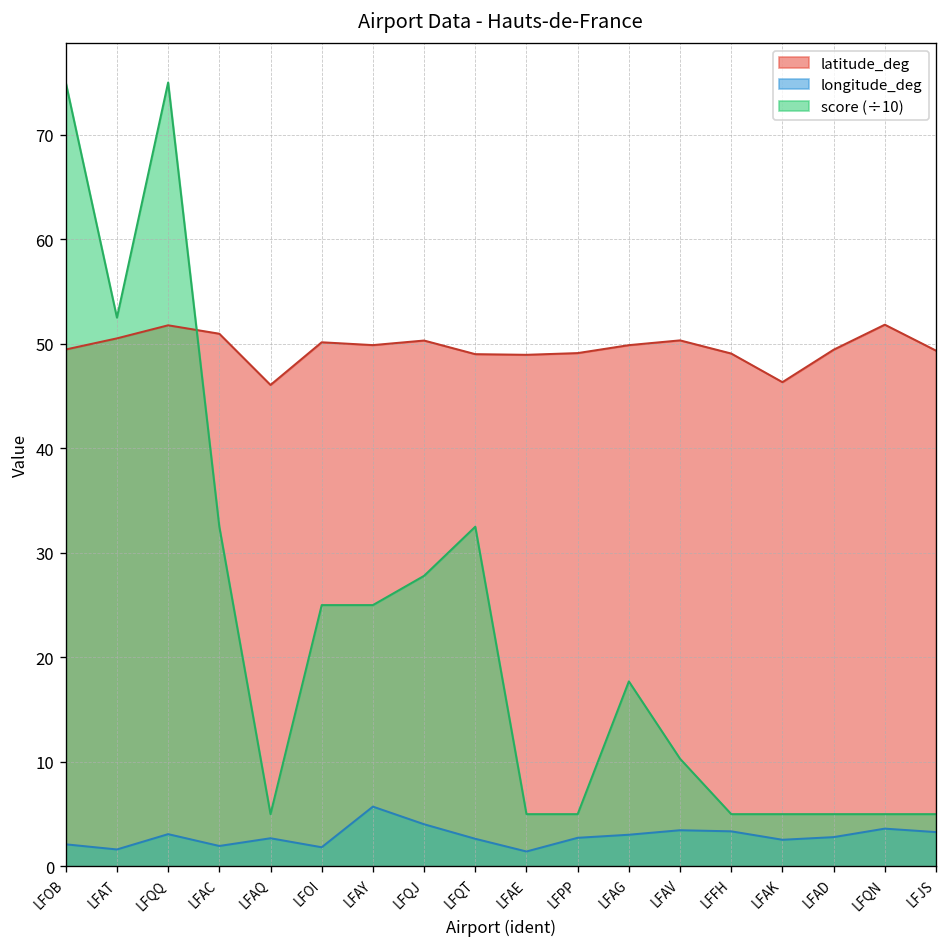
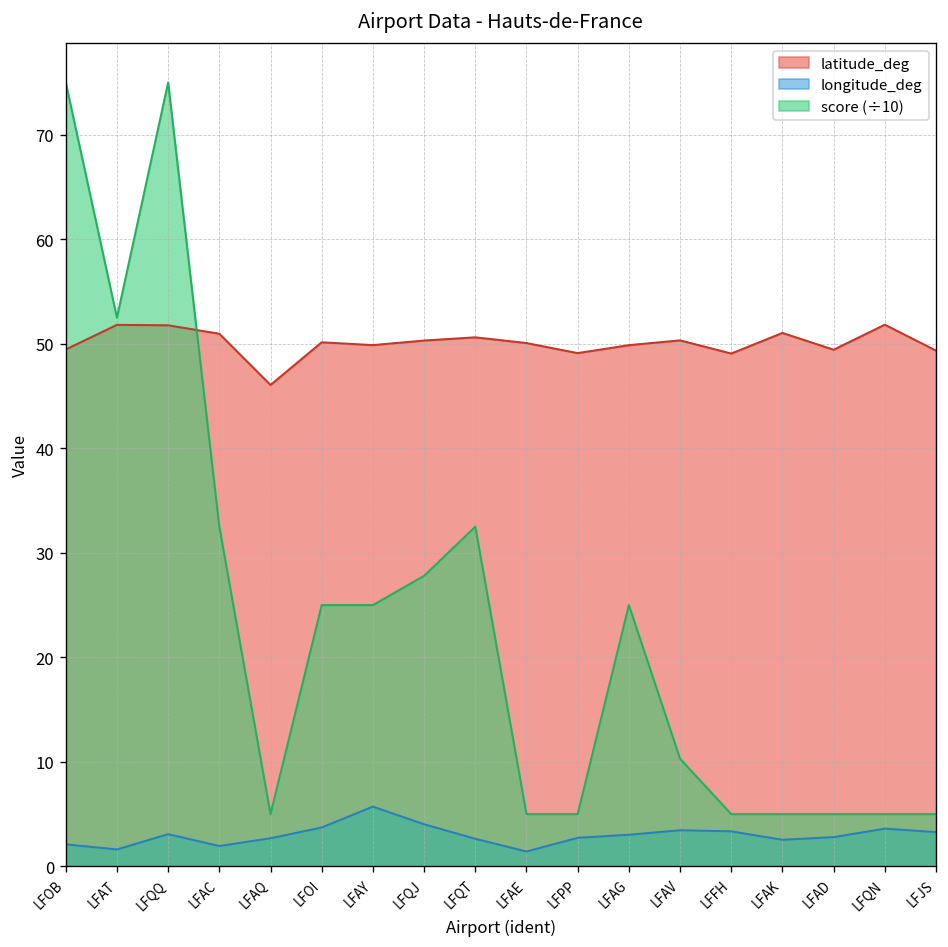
latitude_deg, LFAT: 51 -> 52
longitude_deg, LFOI: 2 -> 4
latitude_deg, LFQT: 49 -> 51
latitude_deg, LFAE: 49 -> 50
score (÷10), LFAG: 18 -> 25
latitude_deg, LFAK: 46 -> 51
